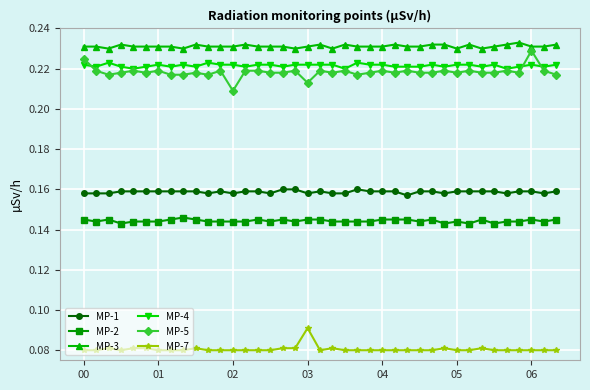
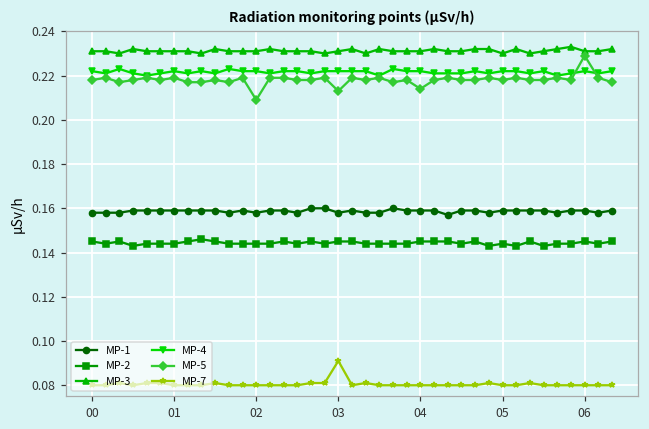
MP-5, 00: 0.225 -> 0.218
MP-5, 04: 0.219 -> 0.214
